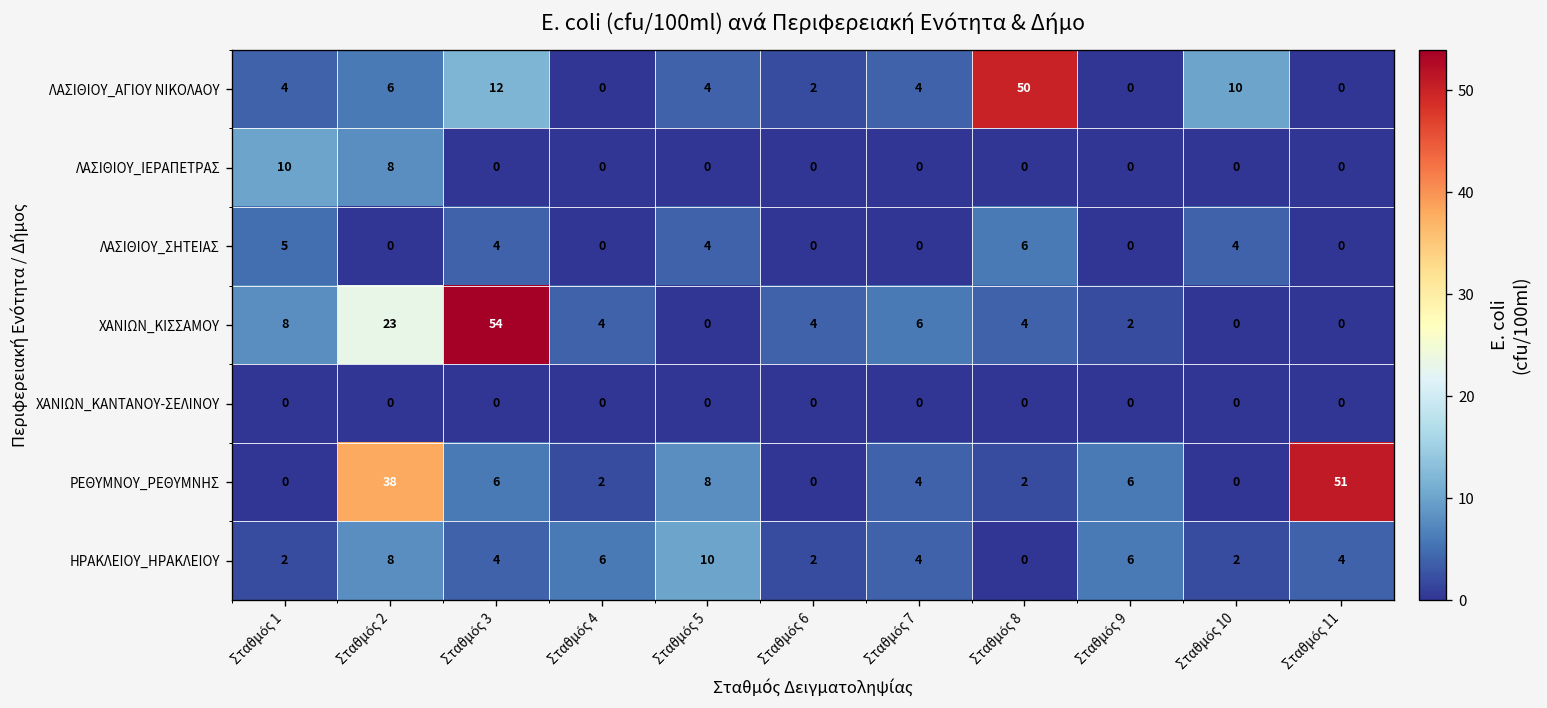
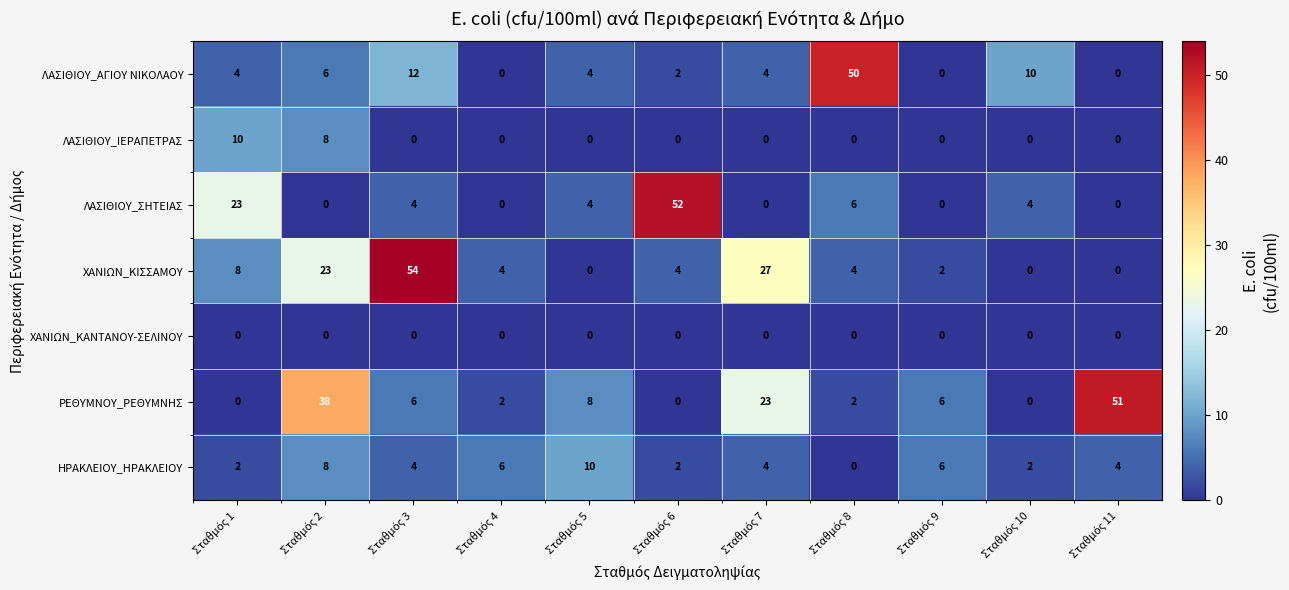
ΛΑΣΙΘΙΟΥ_ΣΗΤΕΙΑΣ, Σταθμός 1: 5 -> 23
ΛΑΣΙΘΙΟΥ_ΣΗΤΕΙΑΣ, Σταθμός 6: 0 -> 52
ΧΑΝΙΩΝ_ΚΙΣΣΑΜΟΥ, Σταθμός 7: 6 -> 27
ΡΕΘΥΜΝΟΥ_ΡΕΘΥΜΝΗΣ, Σταθμός 7: 4 -> 23
